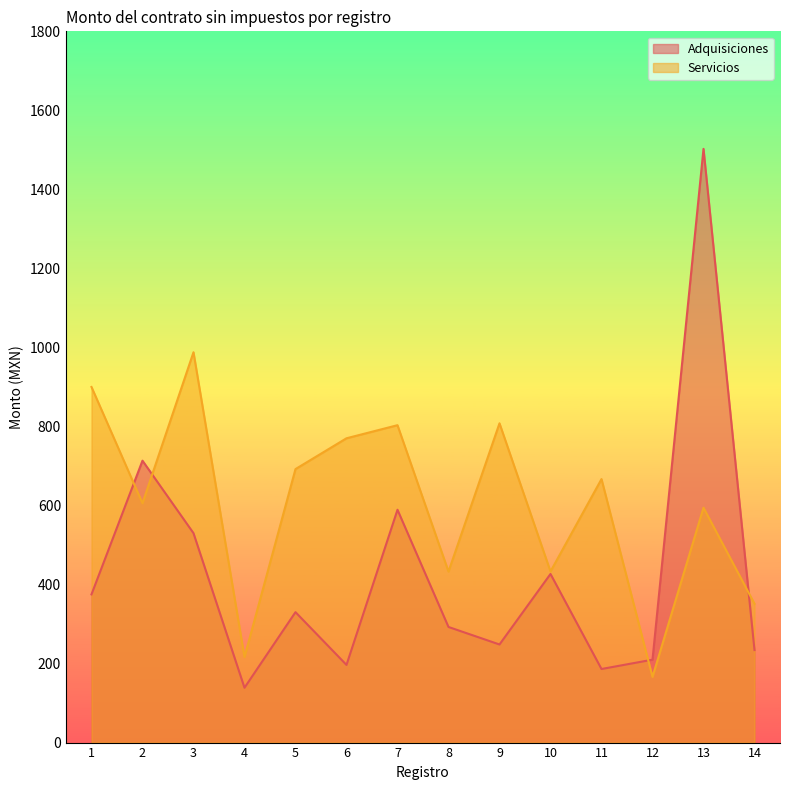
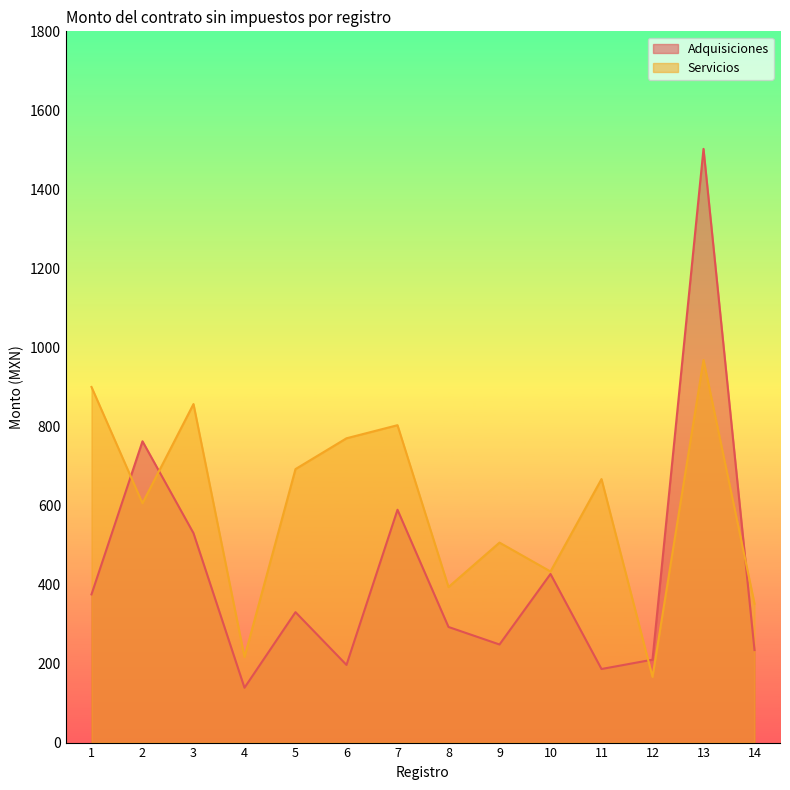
Adquisiciones, 2: 710 -> 760
Servicios, 3: 990 -> 860
Servicios, 8: 430 -> 390
Servicios, 9: 810 -> 510
Servicios, 13: 590 -> 970
